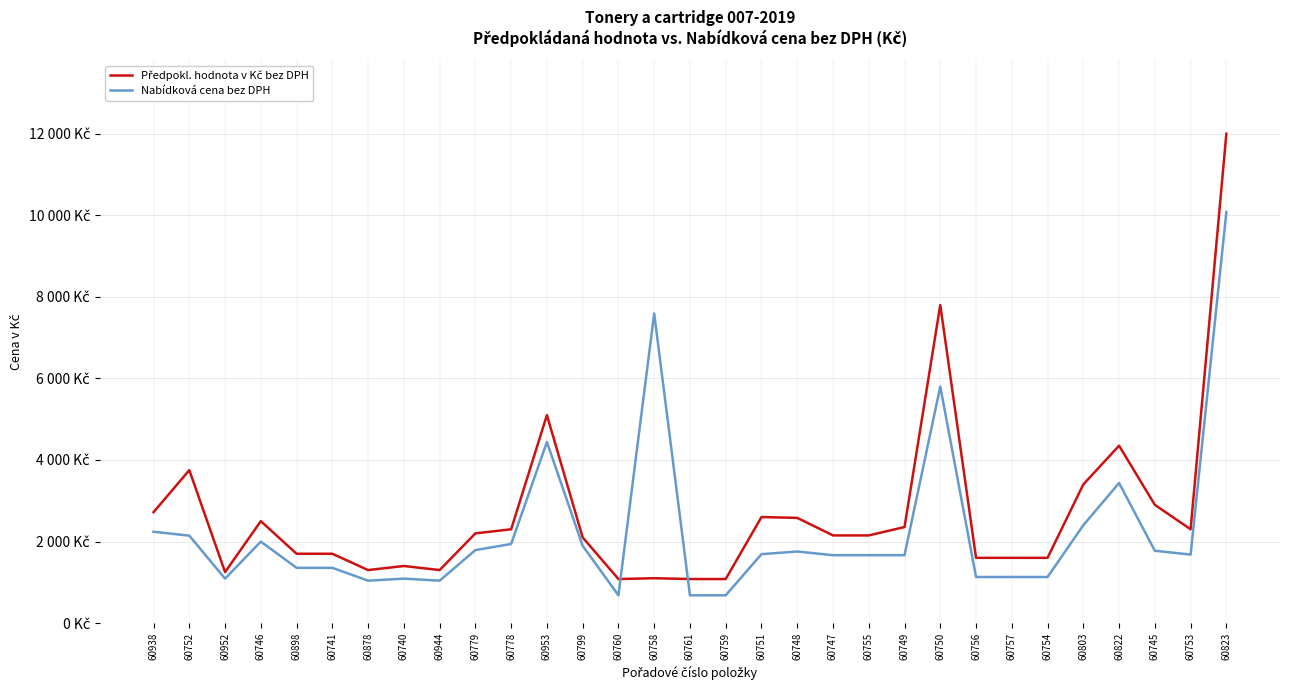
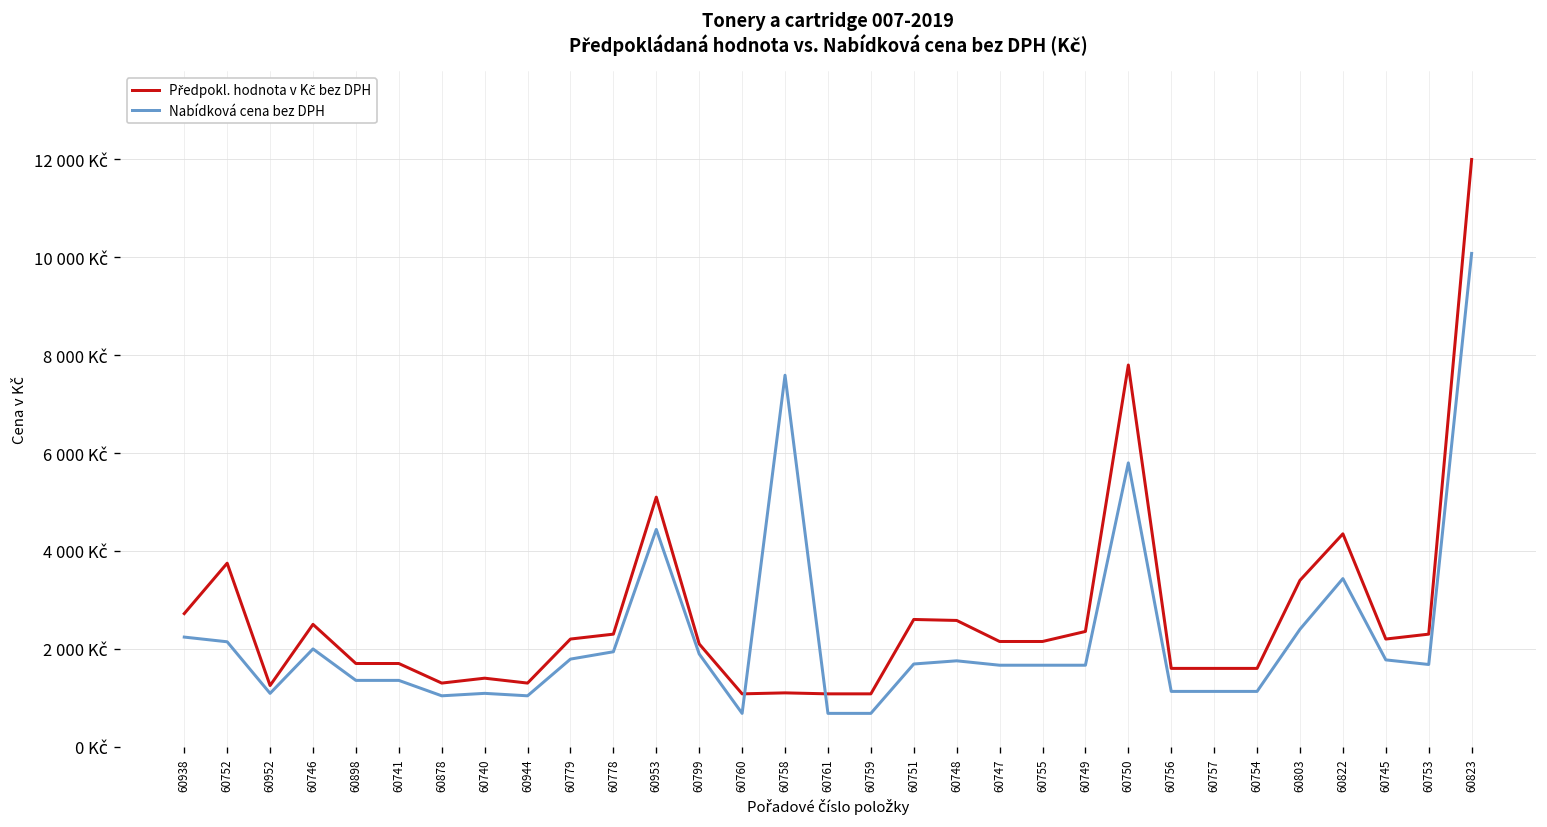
Předpokl. hodnota v Kč bez DPH, 60745: 2900 Kč -> 2200 Kč
